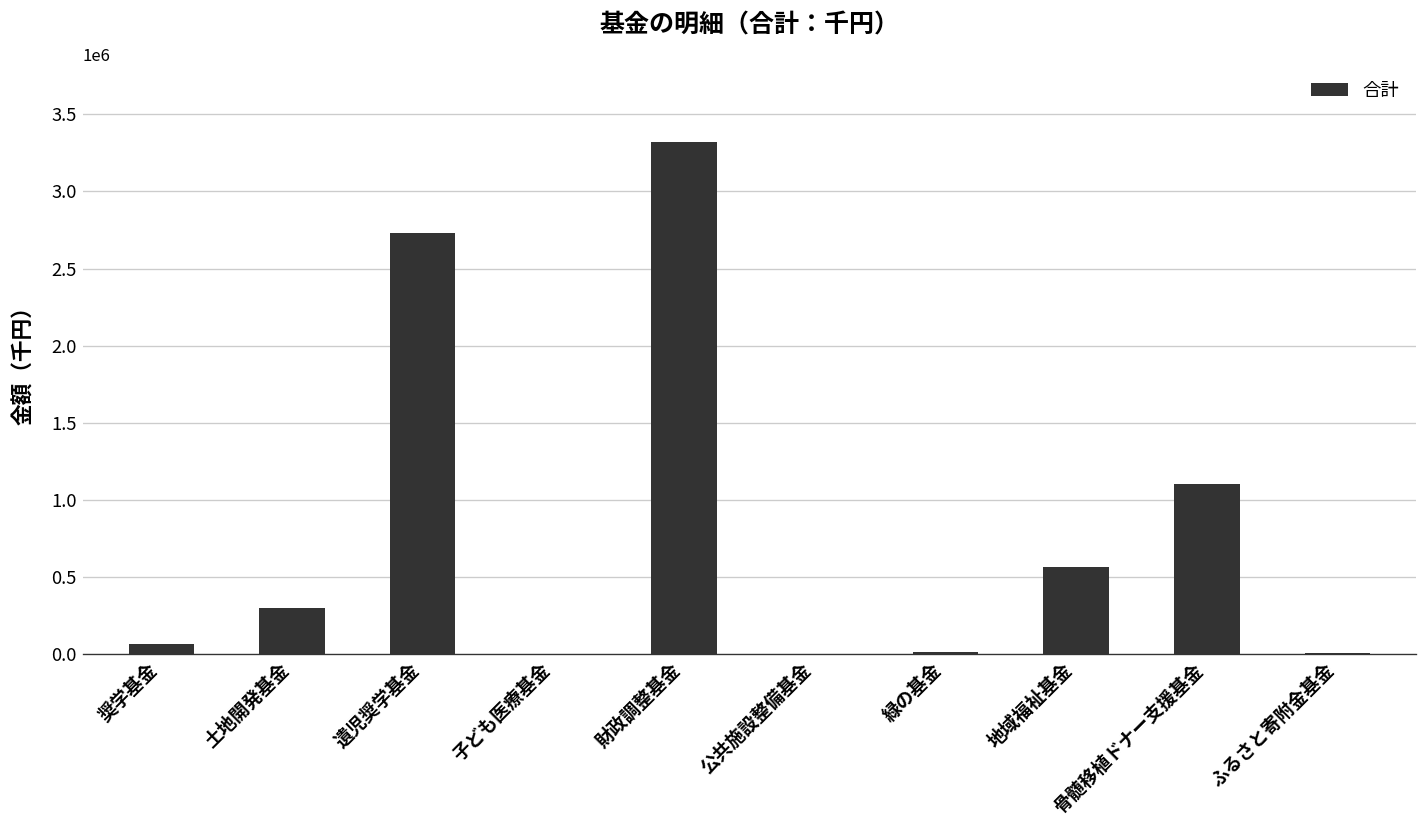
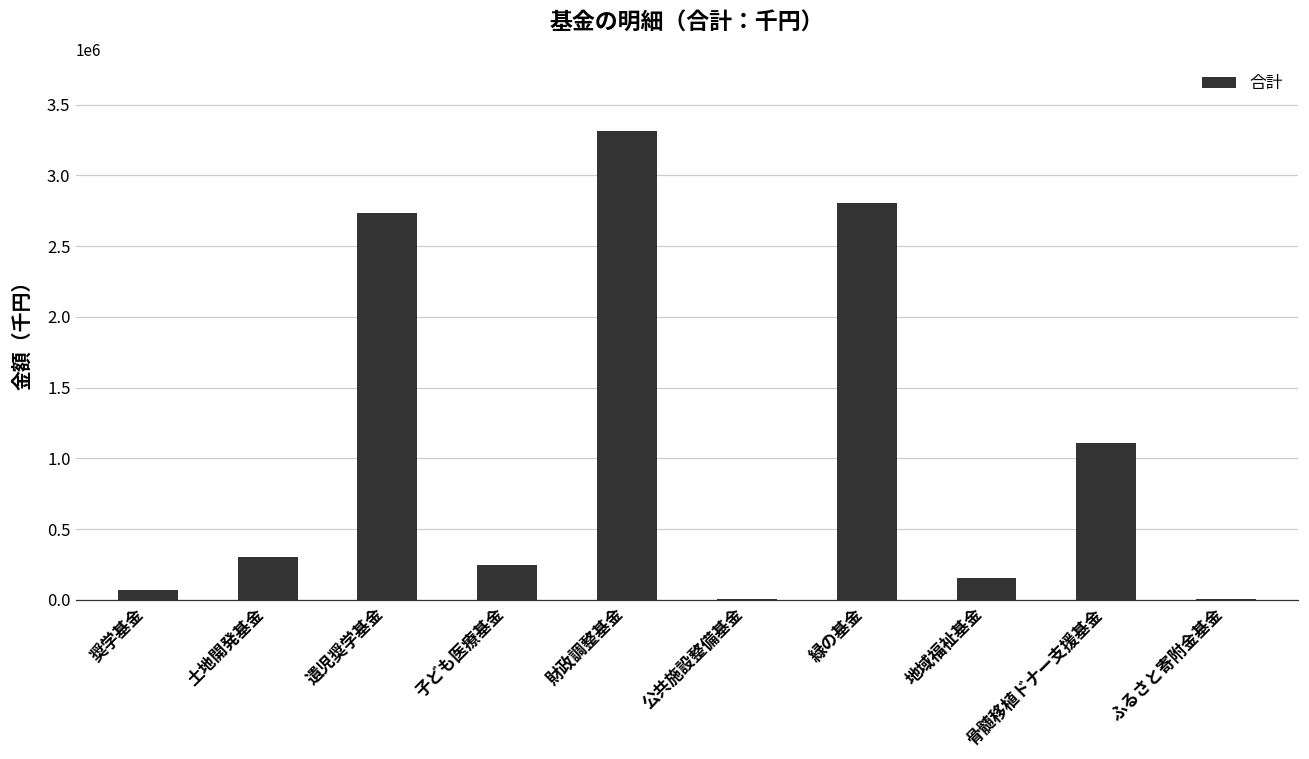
子ども医療基金: 0 -> 240000
緑の基金: 10000 -> 2800000
地域福祉基金: 560000 -> 160000
